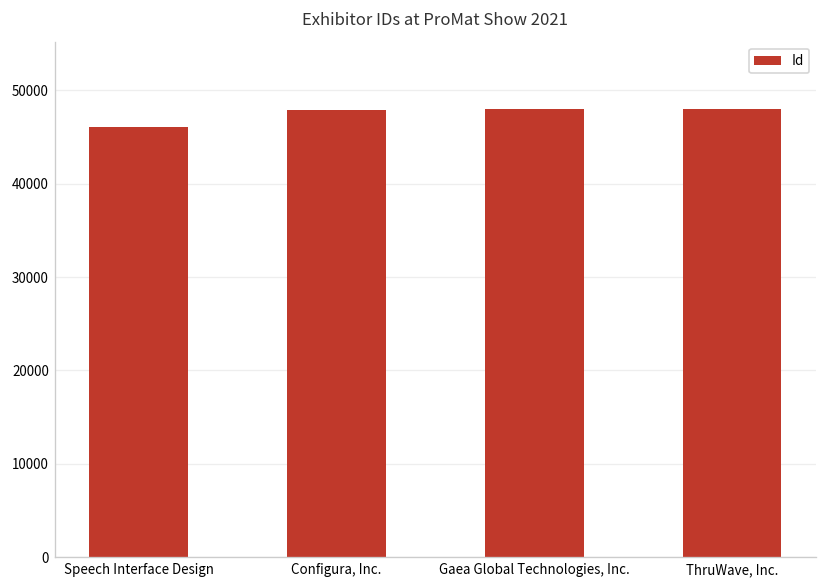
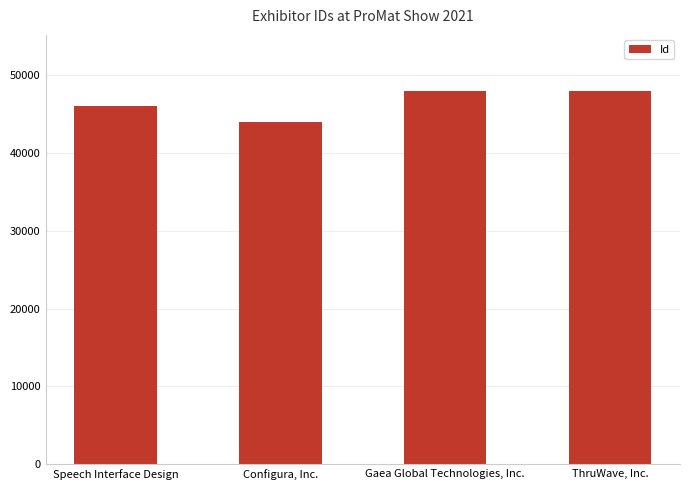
Configura, Inc.: 48000 -> 44000
